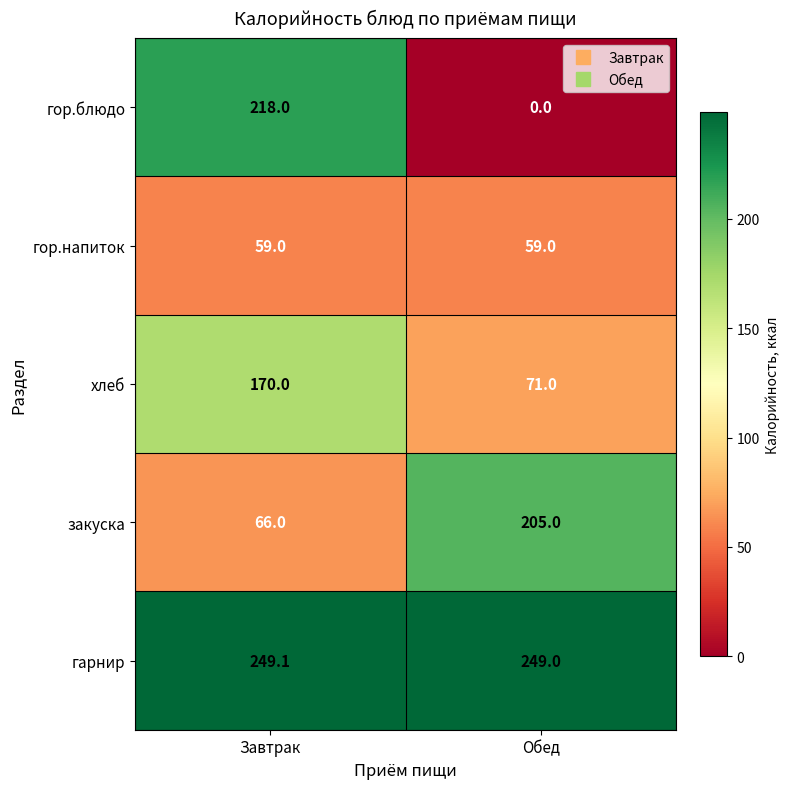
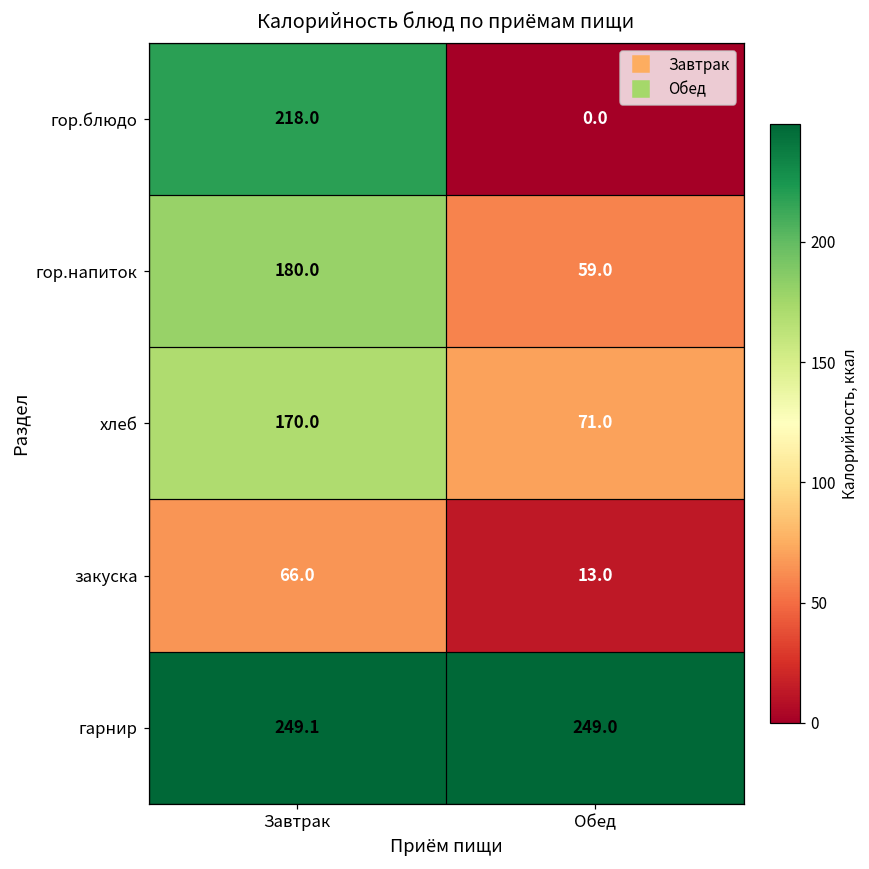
гор.напиток, Завтрак: 59.0 -> 180.0
закуска, Обед: 205.0 -> 13.0
